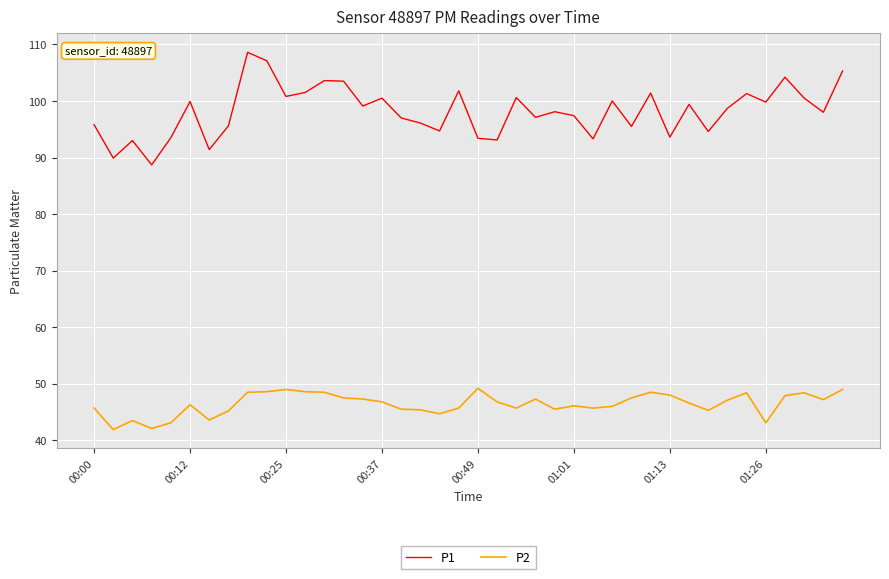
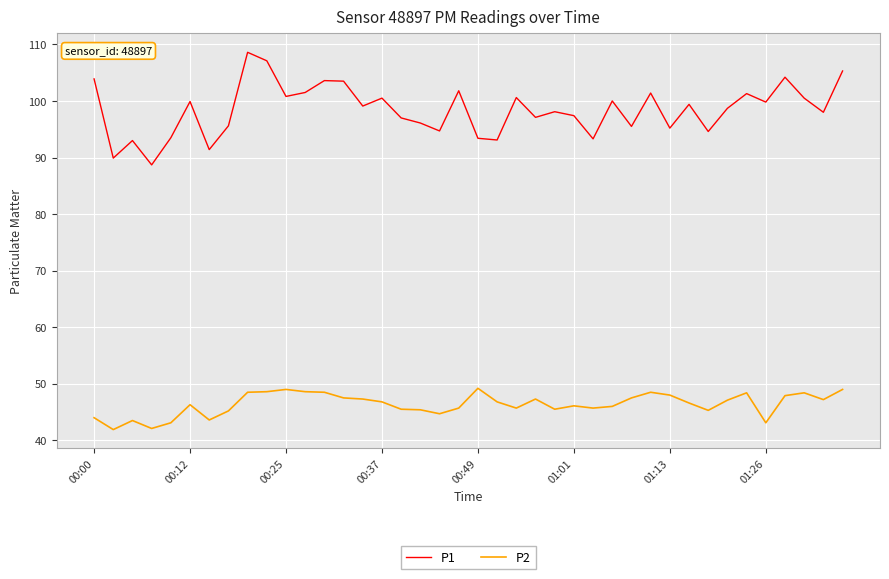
P1, 00:00: 96 -> 104
P2, 00:00: 46 -> 44
P1, 01:13: 94 -> 95
